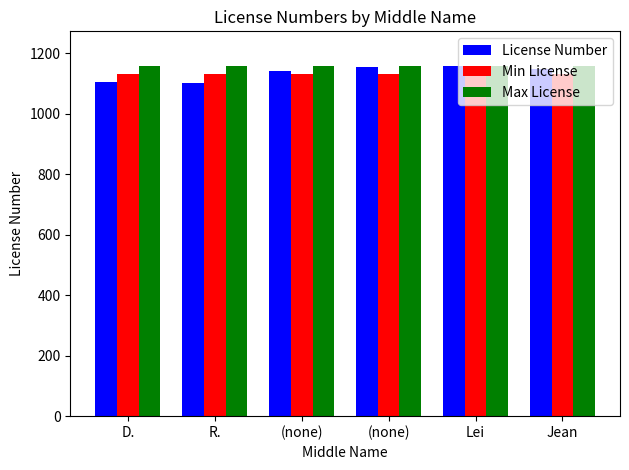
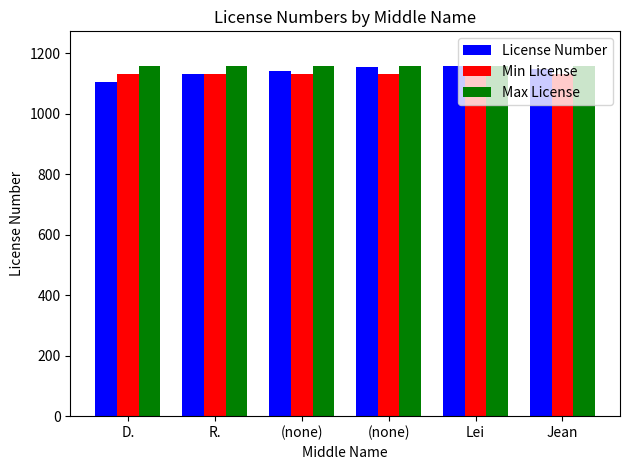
License Number, R.: 1100 -> 1130
